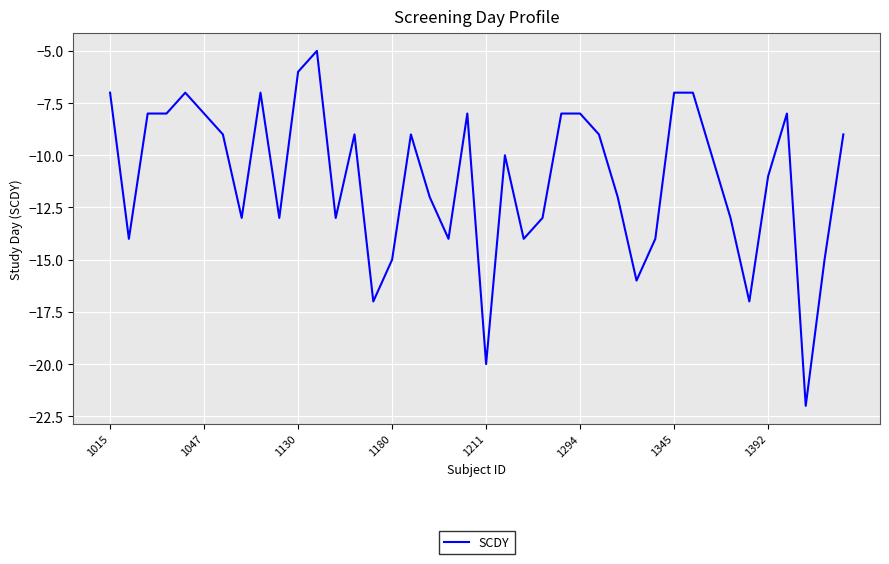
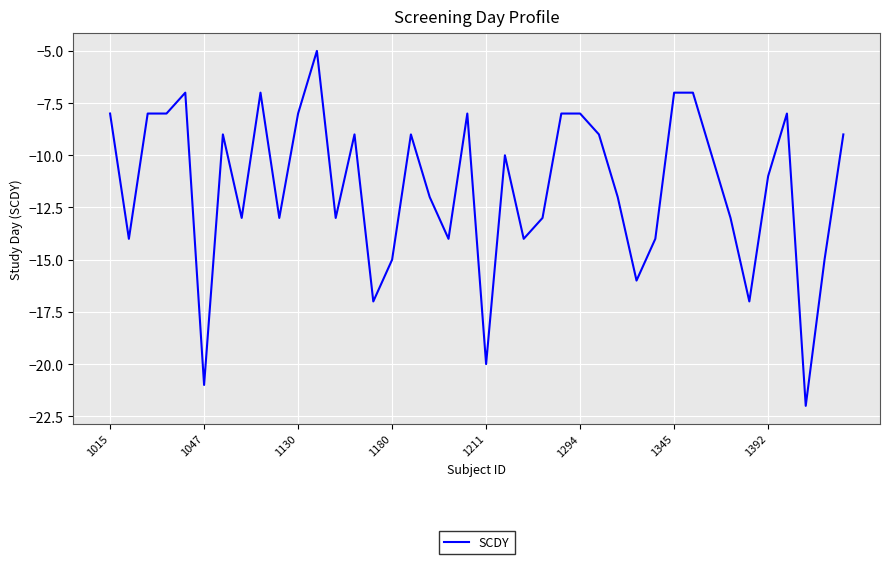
1015: -7 -> -8
1047: -8 -> -21
1130: -6 -> -8
